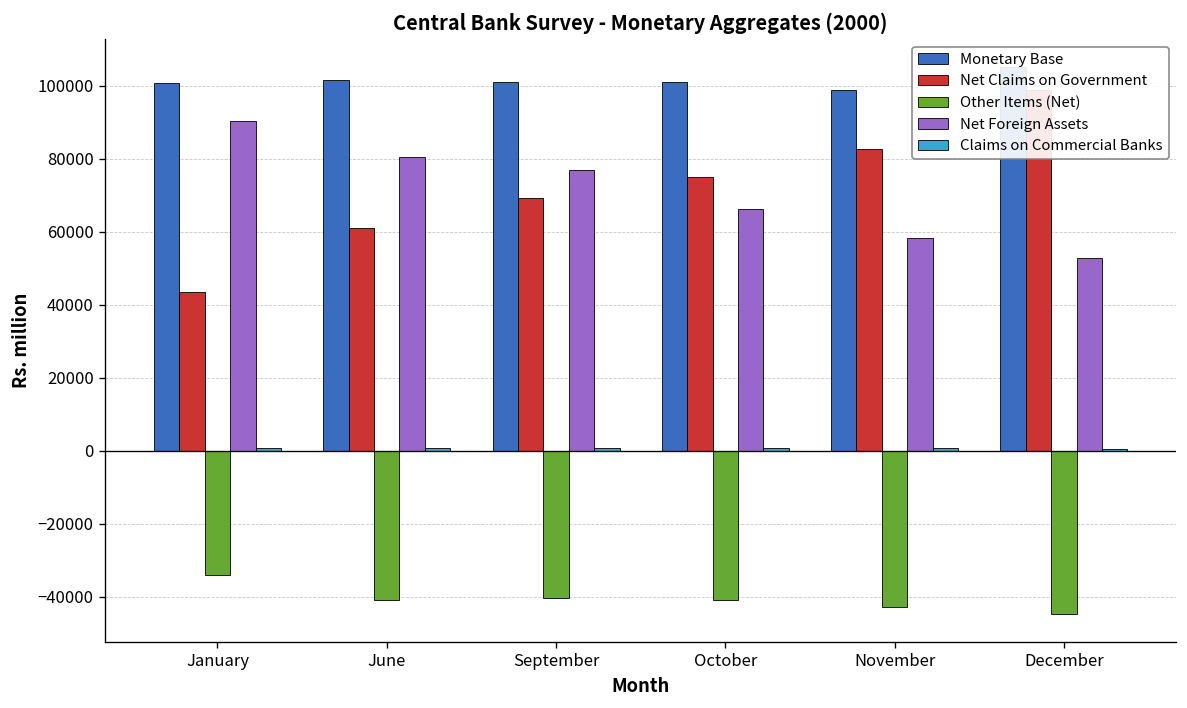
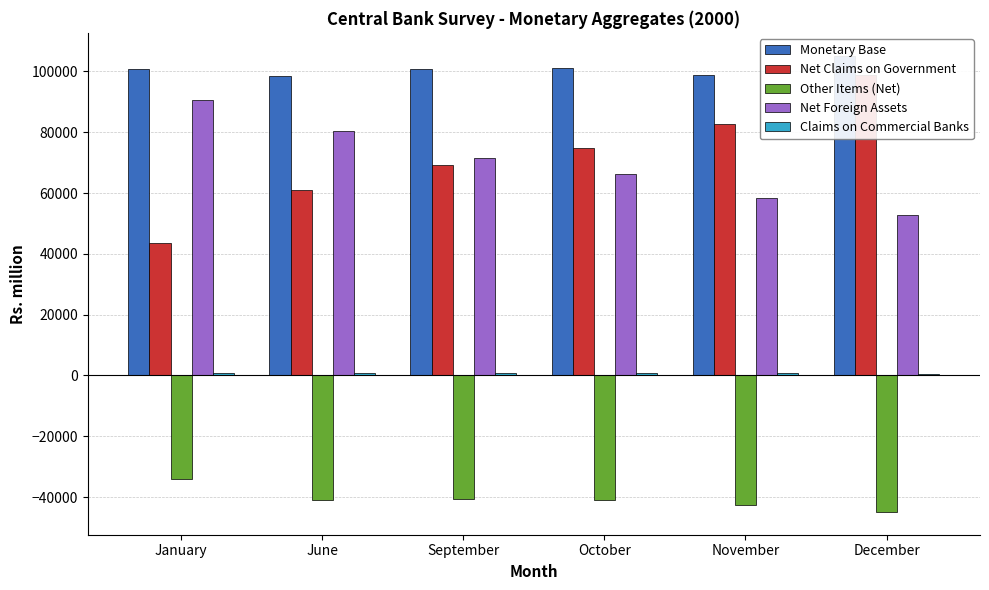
Monetary Base, June: 102000 -> 98000
Net Foreign Assets, September: 77000 -> 71000
